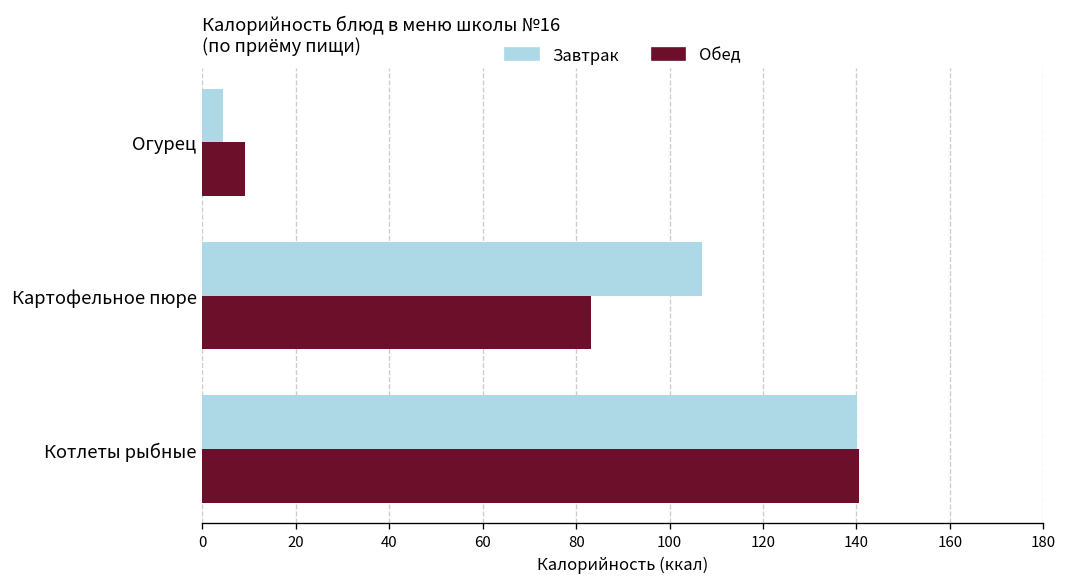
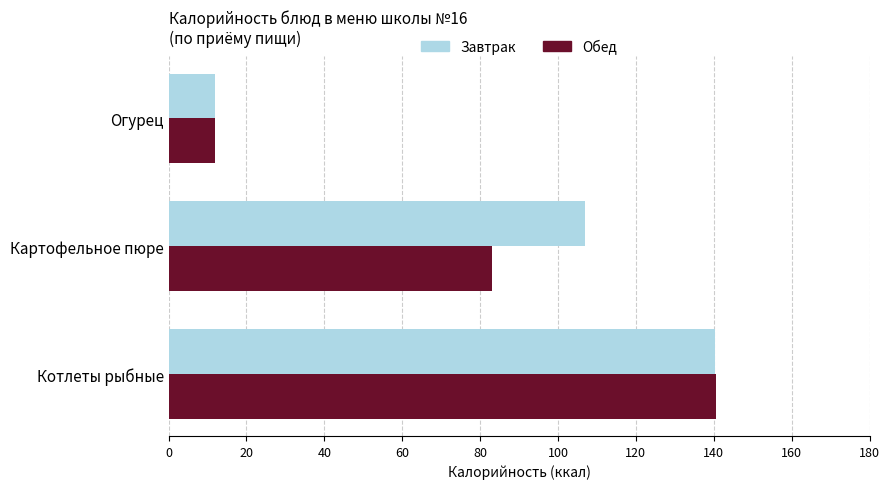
Завтрак, Огурец: 4 -> 12
Обед, Огурец: 9 -> 12
